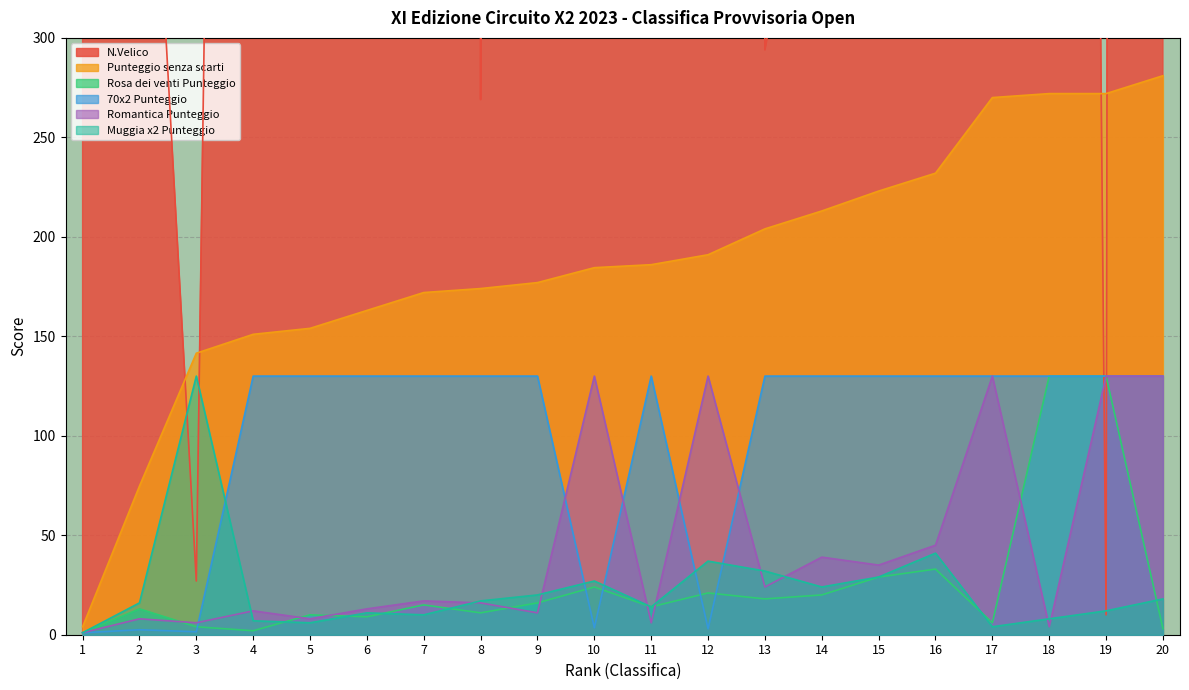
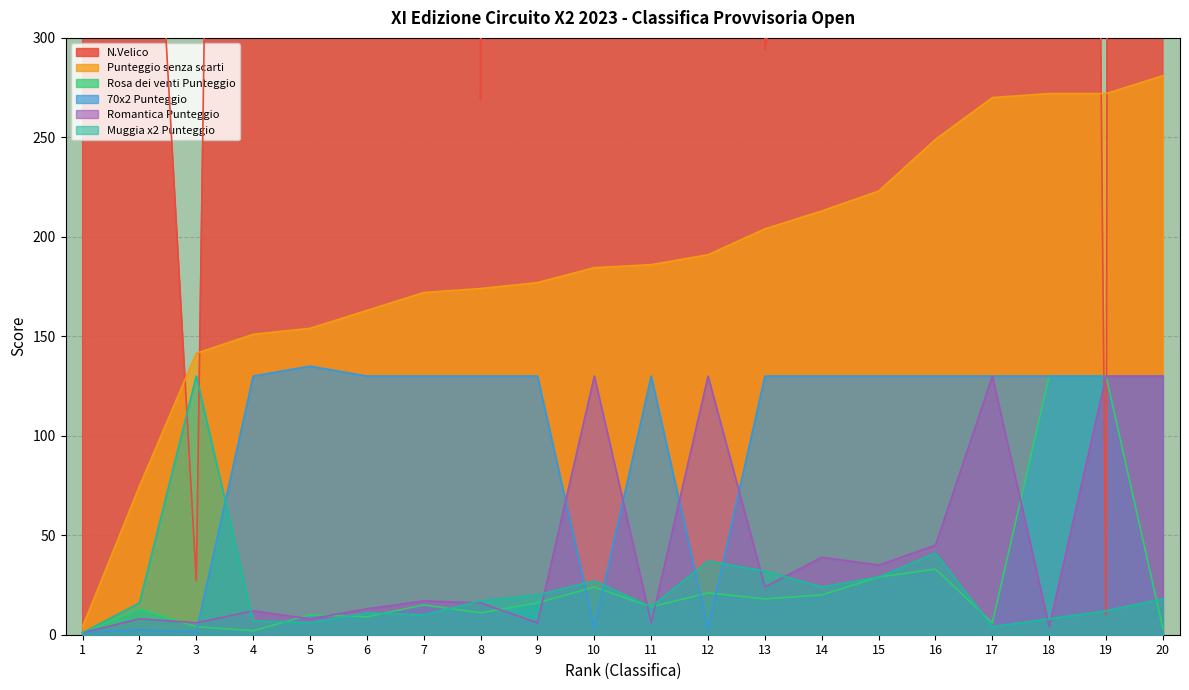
70x2 Punteggio, 5: 130 -> 135
Romantica Punteggio, 9: 11 -> 6
Punteggio senza scarti, 16: 232 -> 249
